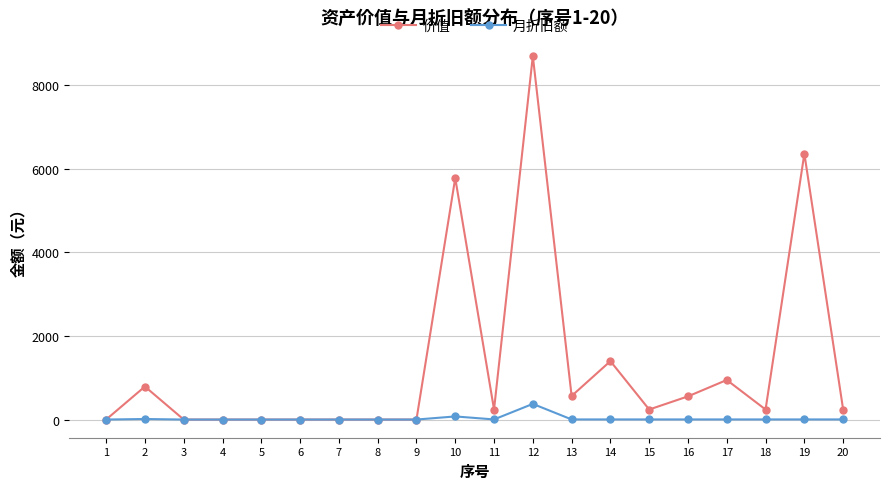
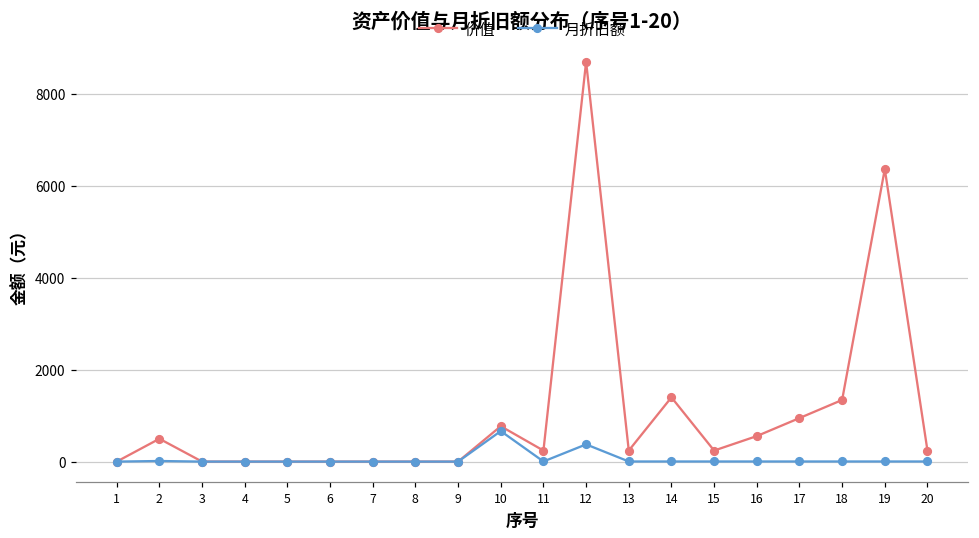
价值, 2: 800 -> 500
价值, 10: 5800 -> 800
月折旧额, 10: 100 -> 700
价值, 13: 600 -> 200
价值, 18: 200 -> 1300
